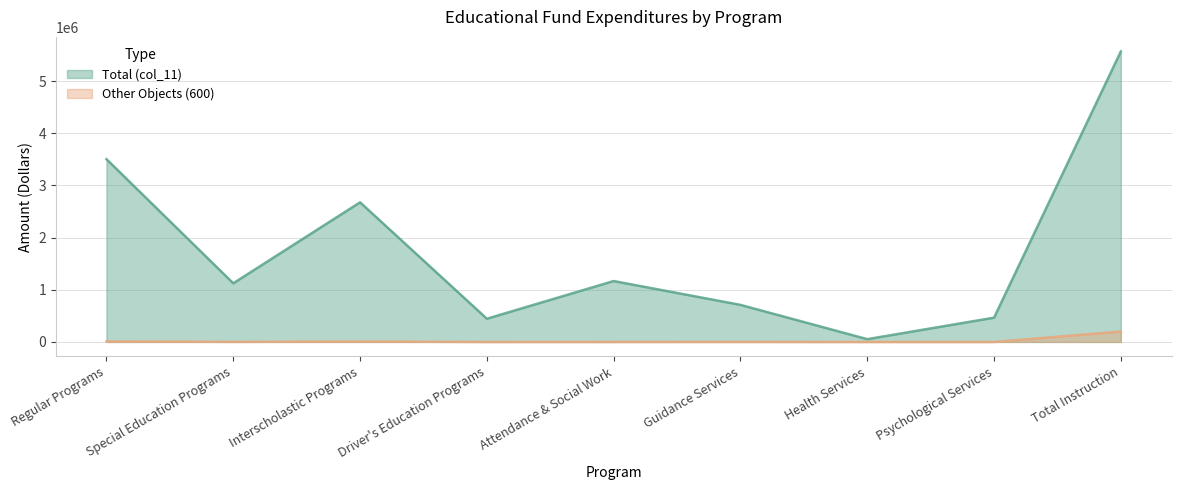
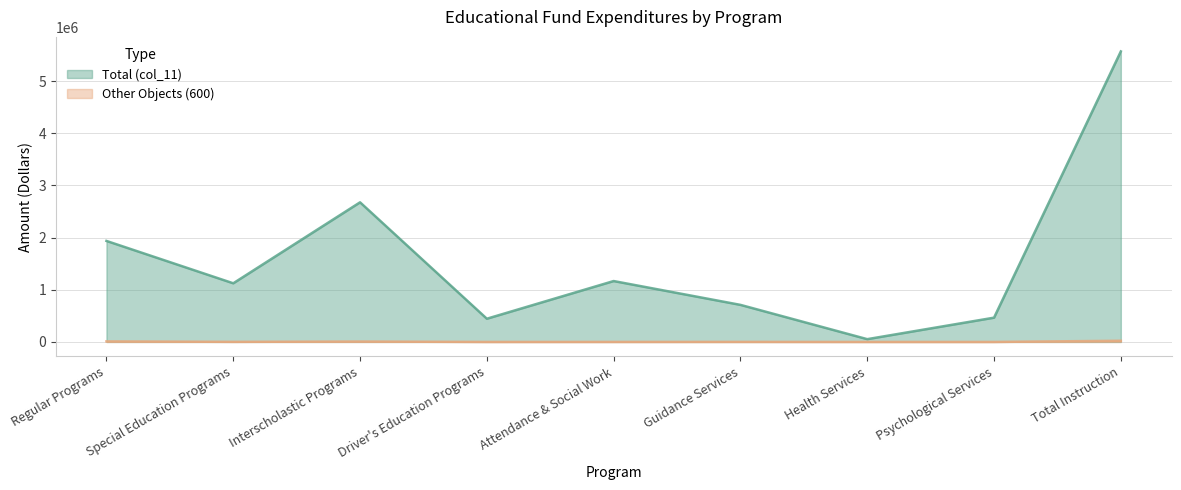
Total (col_11), Regular Programs: 3500000 -> 1900000
Other Objects (600), Total Instruction: 200000 -> 0
